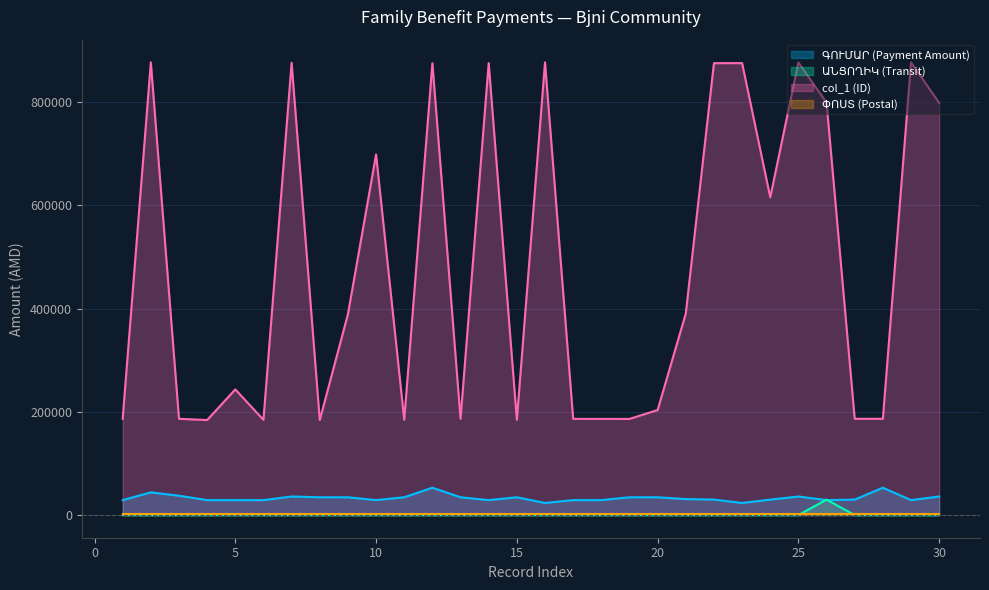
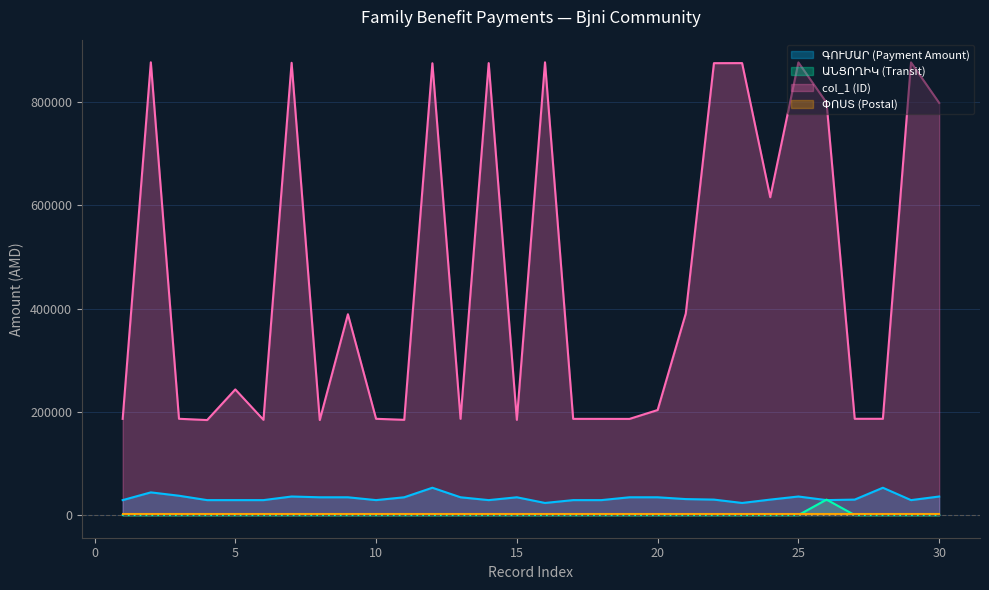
col_1 (ID), 10: 700000 -> 190000
